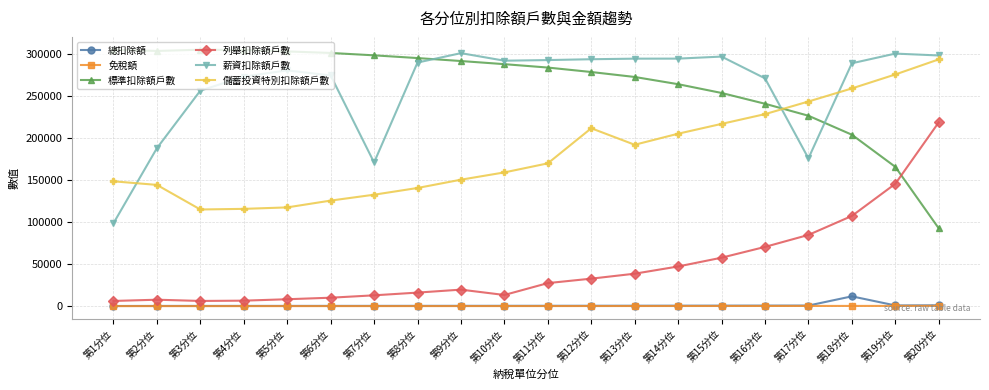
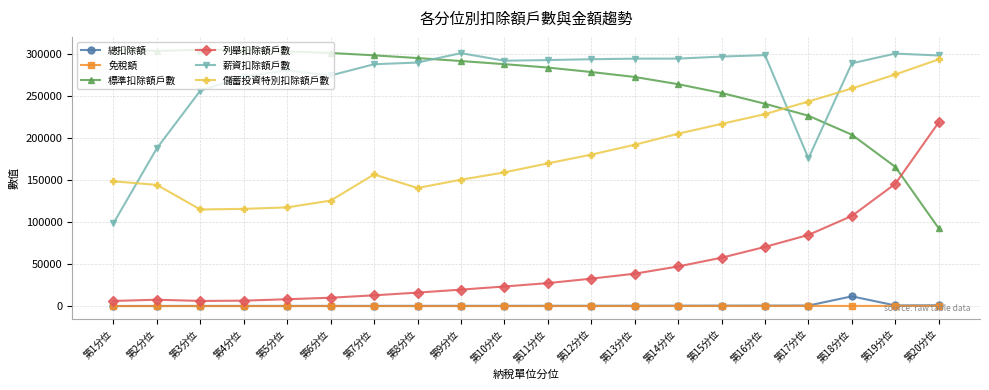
薪資扣除額戶數, 第7分位: 170000 -> 290000
儲蓄投資特別扣除額戶數, 第7分位: 130000 -> 160000
列舉扣除額戶數, 第10分位: 10000 -> 20000
儲蓄投資特別扣除額戶數, 第12分位: 210000 -> 180000
薪資扣除額戶數, 第16分位: 270000 -> 300000
